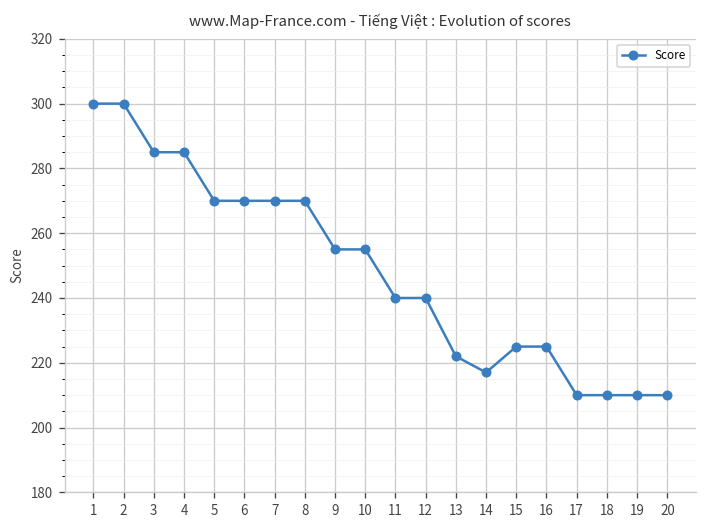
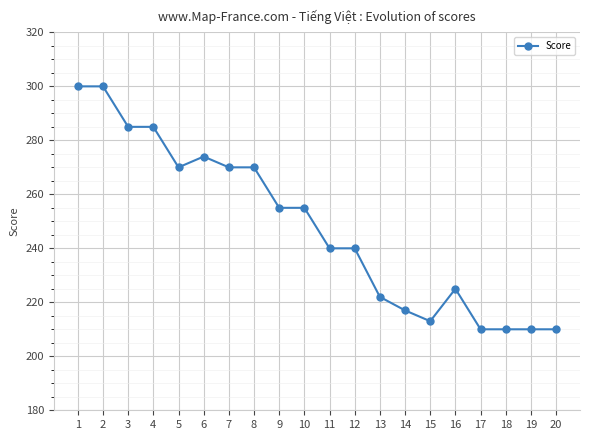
6: 270 -> 274
15: 225 -> 213
